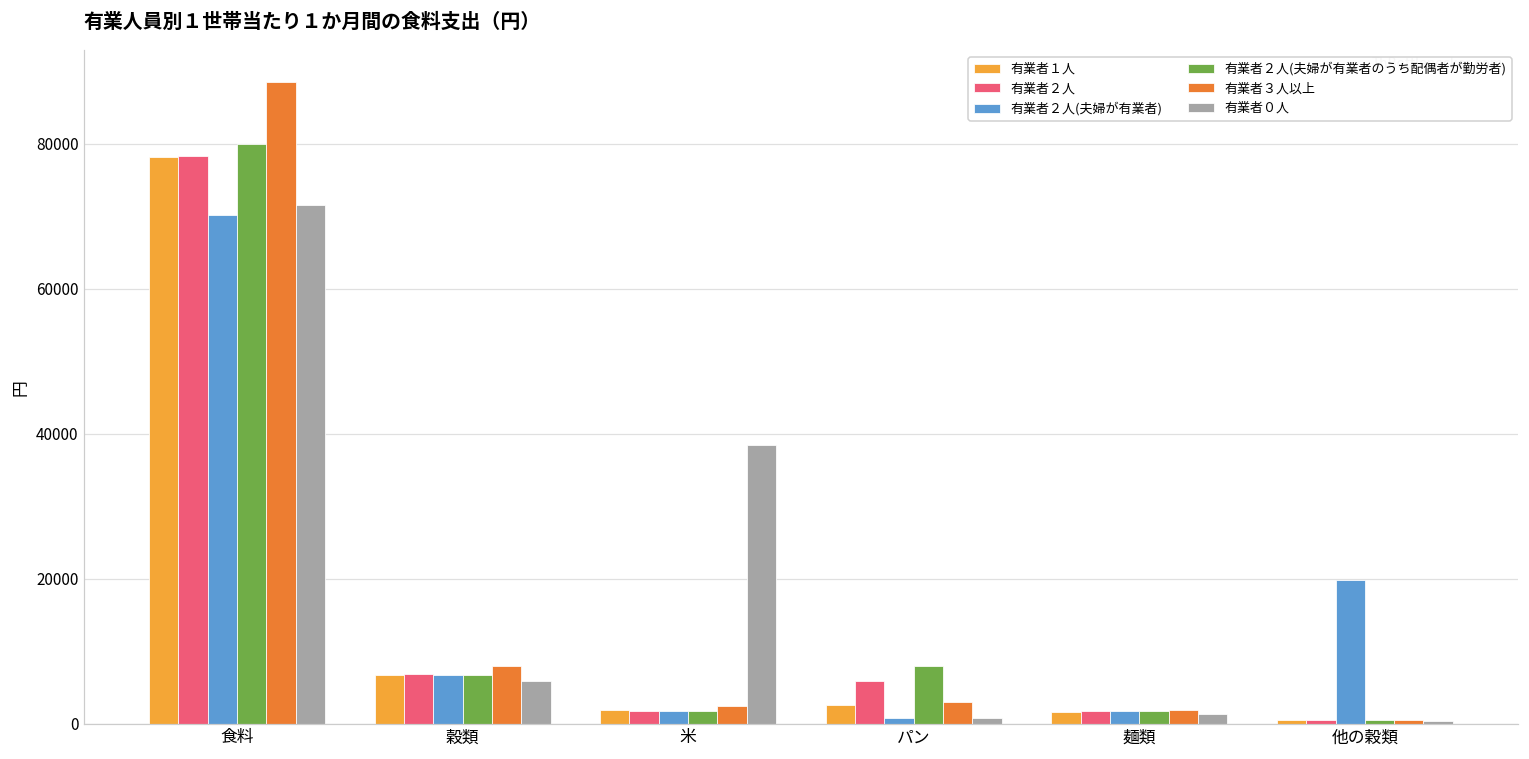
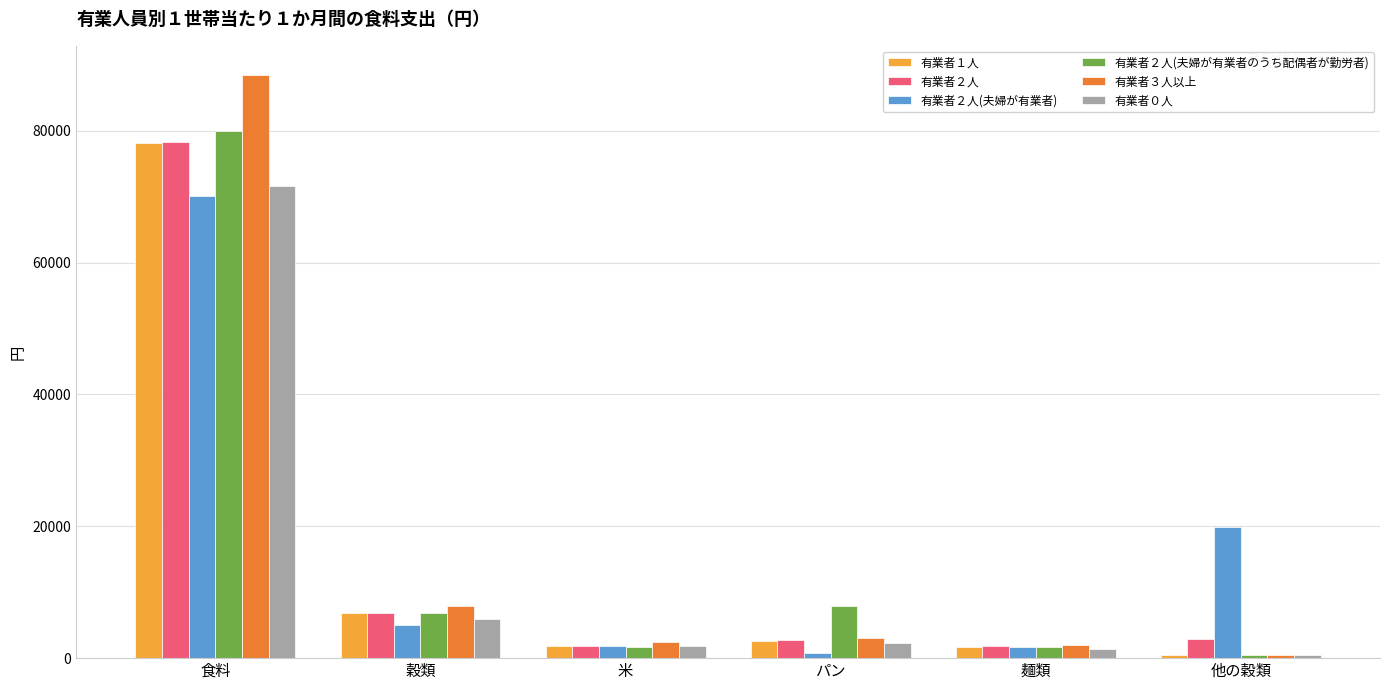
有業者２人(夫婦が有業者), 穀類: 7000 -> 5000
有業者０人, 米: 38000 -> 2000
有業者２人, パン: 6000 -> 3000
有業者０人, パン: 1000 -> 2000
有業者２人, 他の穀類: 1000 -> 3000
